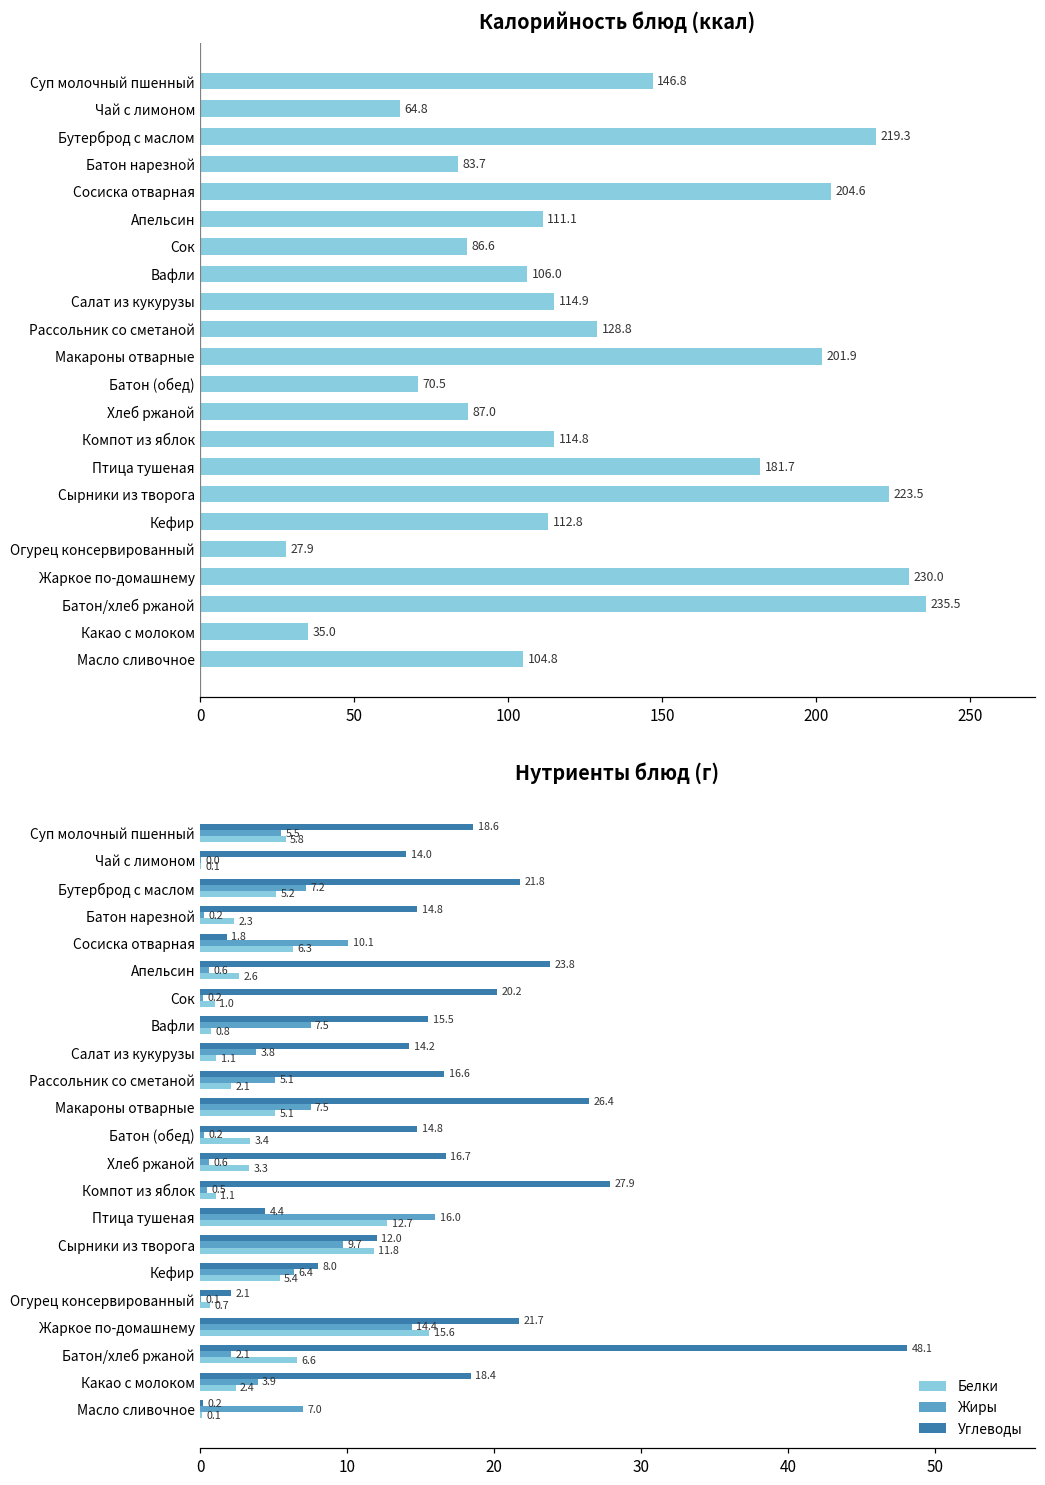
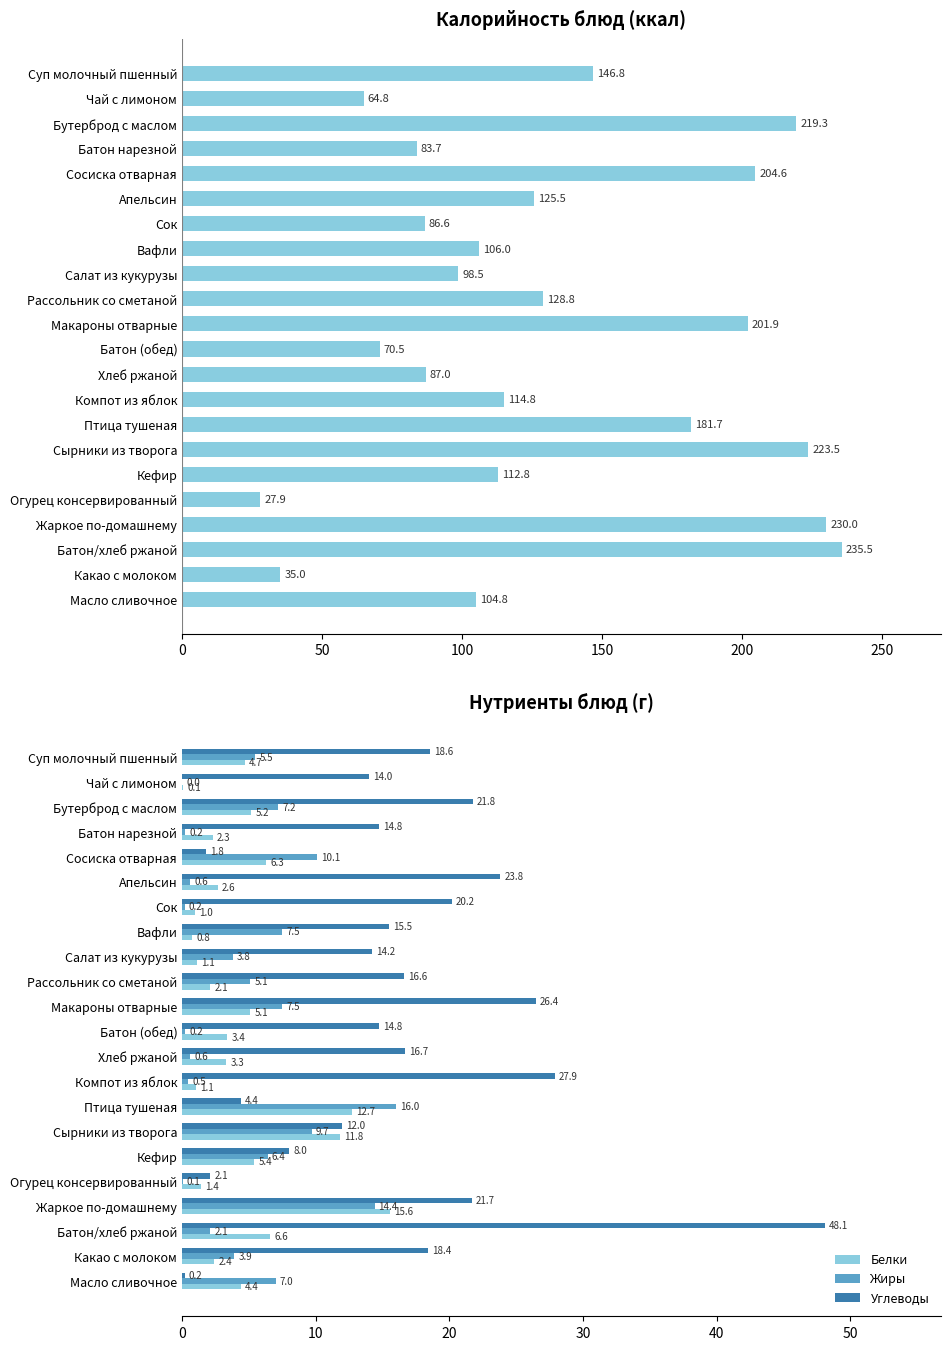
Калорийность блюд (ккал), Апельсин: 111.1 -> 125.5
Калорийность блюд (ккал), Салат из кукурузы: 114.9 -> 98.5
Нутриенты блюд (г), Белки, Суп молочный пшенный: 5.8 -> 4.7
Нутриенты блюд (г), Белки, Огурец консервированный: 0.7 -> 1.4
Нутриенты блюд (г), Белки, Масло сливочное: 0.1 -> 4.4
